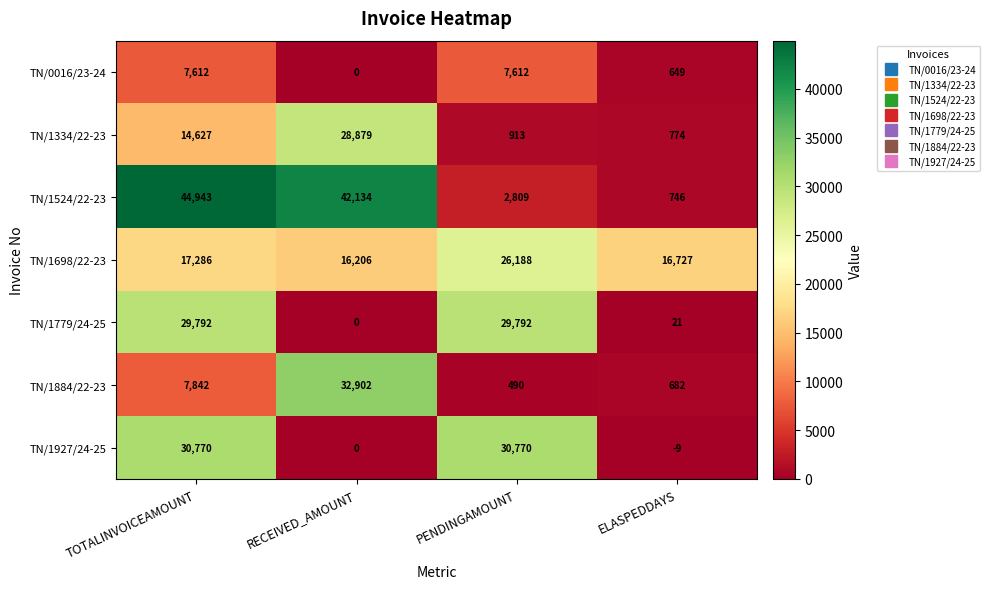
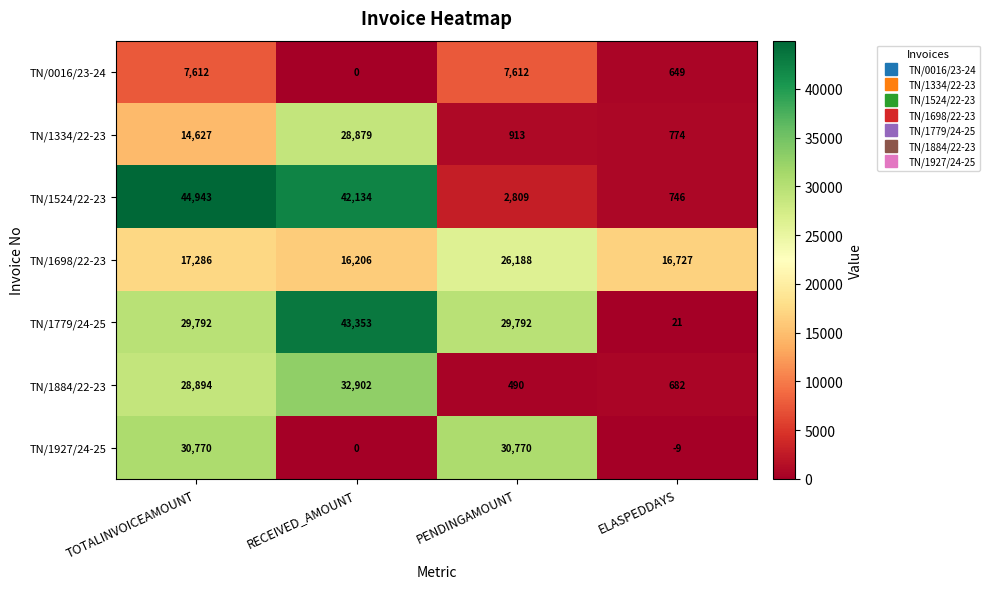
TN/1779/24-25, RECEIVED_AMOUNT: 0 -> 43,353
TN/1884/22-23, TOTALINVOICEAMOUNT: 7,842 -> 28,894
